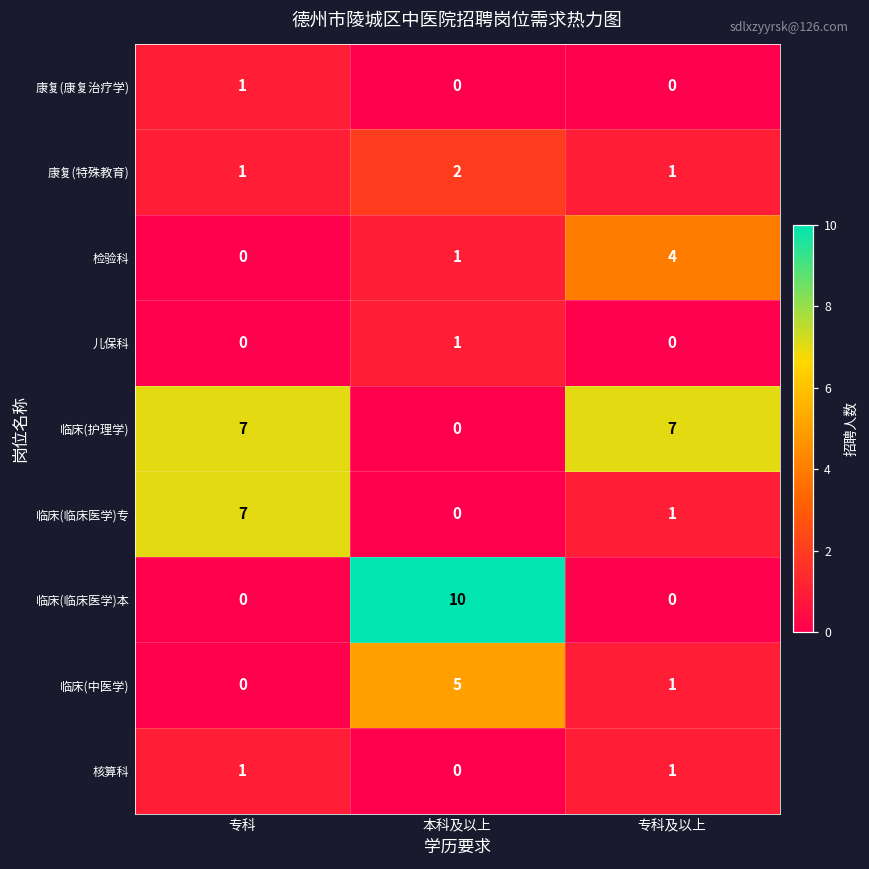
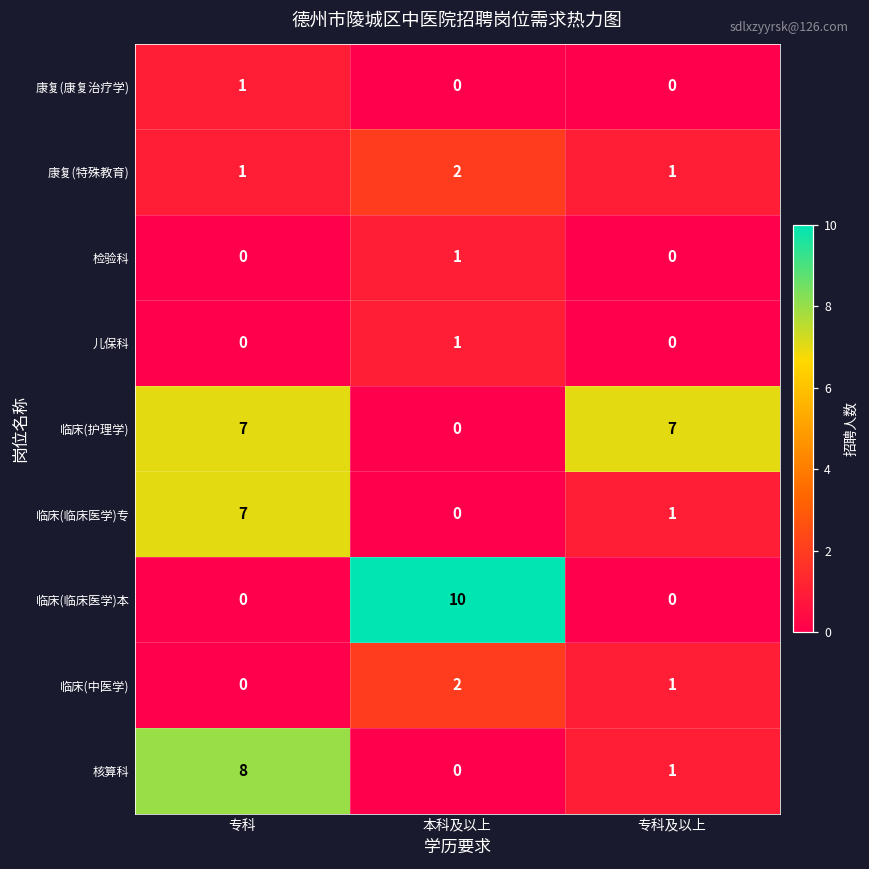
检验科, 专科及以上: 4 -> 0
临床(中医学), 本科及以上: 5 -> 2
核算科, 专科: 1 -> 8
